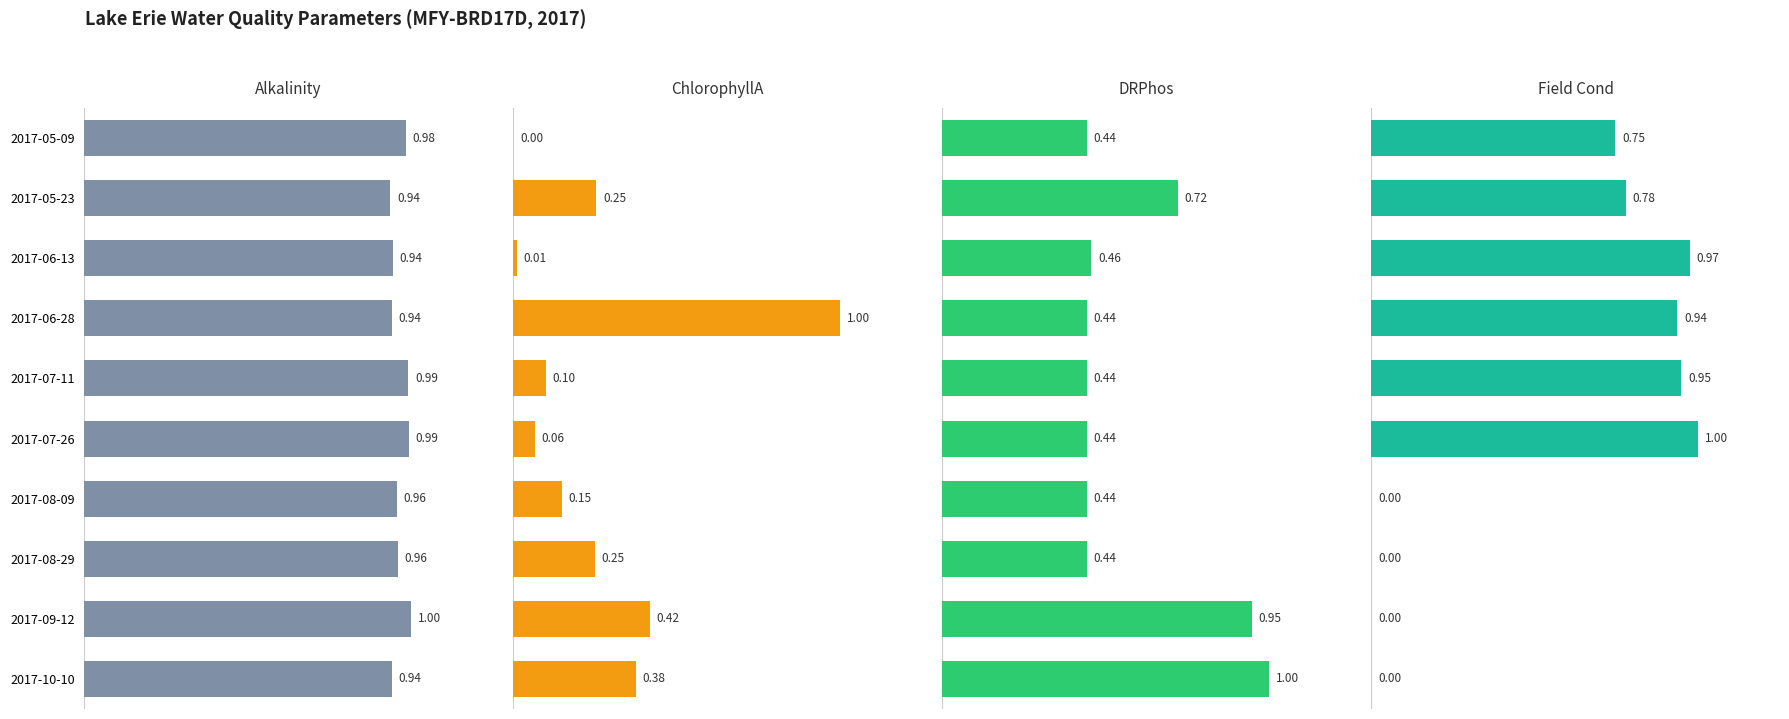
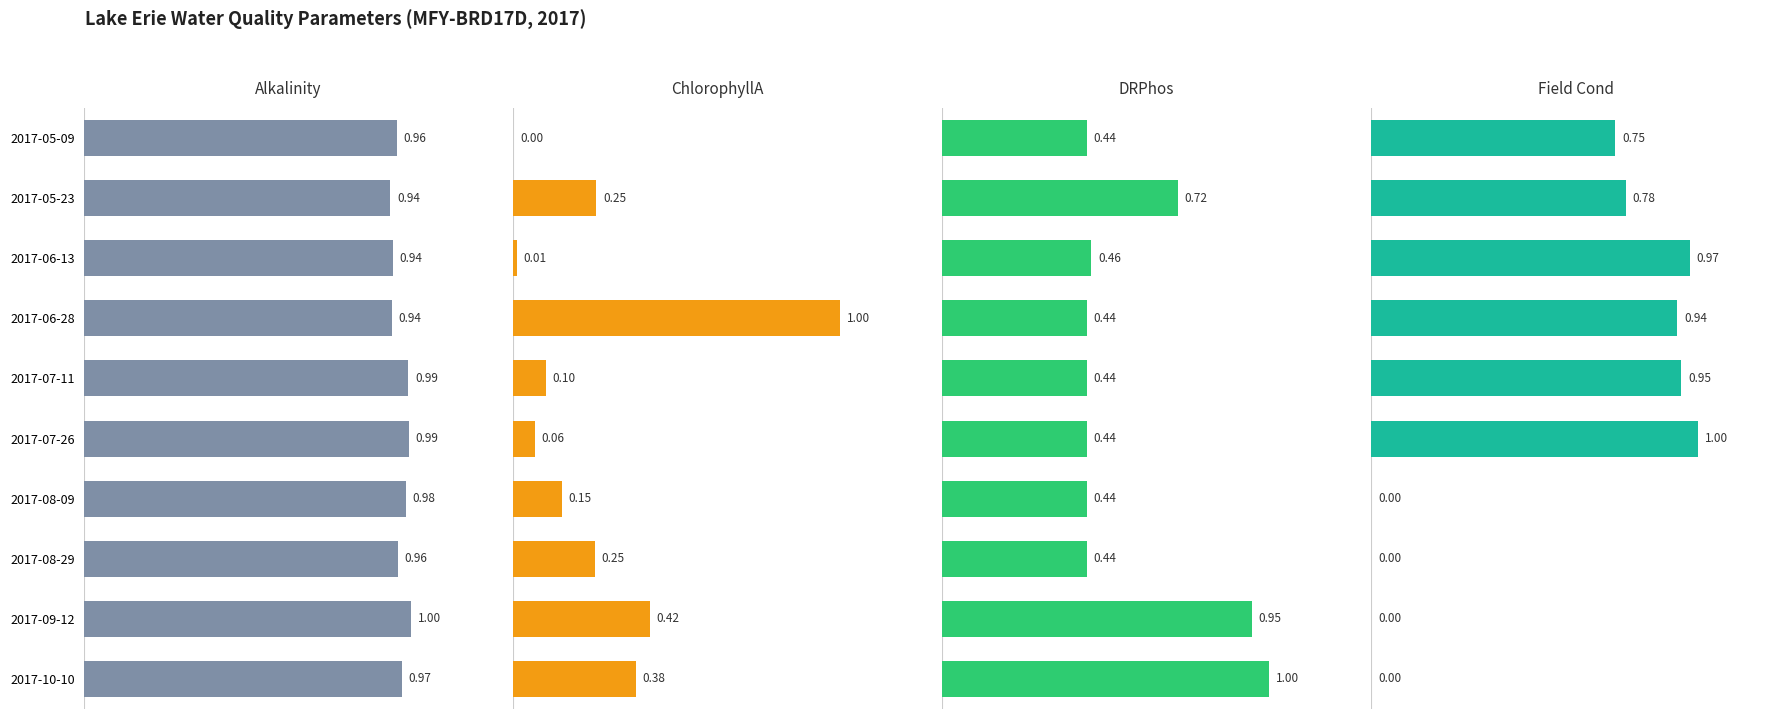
Alkalinity, 2017-05-09: 0.98 -> 0.96
Alkalinity, 2017-08-09: 0.96 -> 0.98
Alkalinity, 2017-10-10: 0.94 -> 0.97
